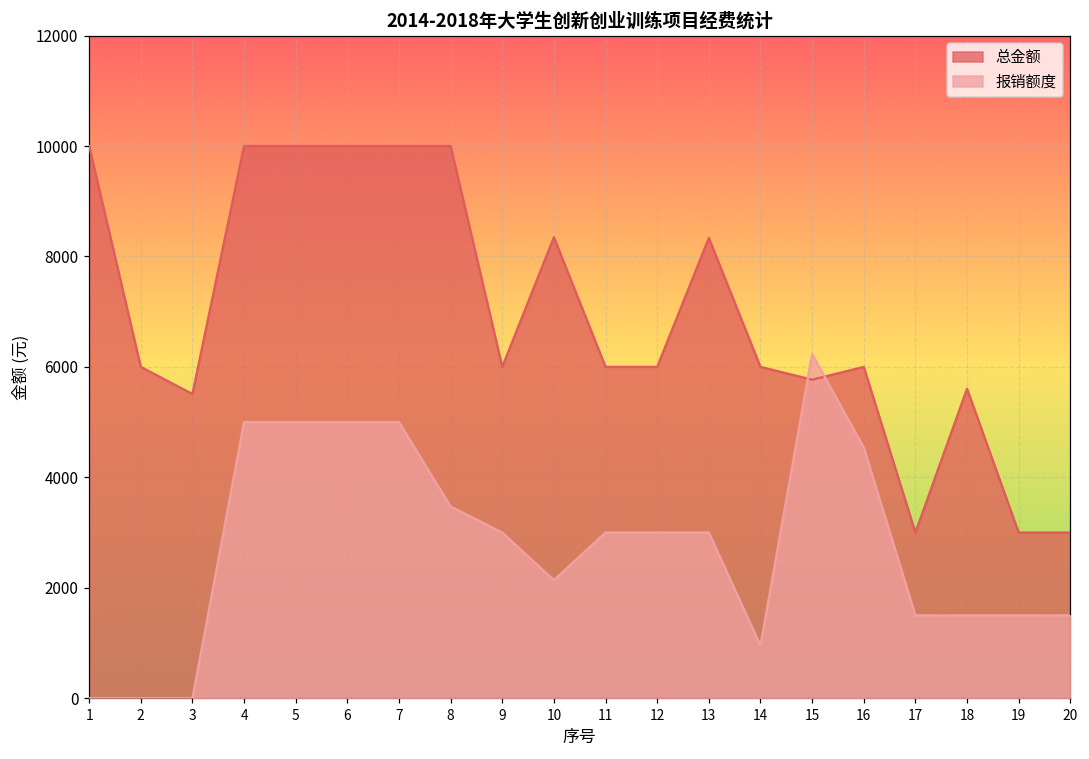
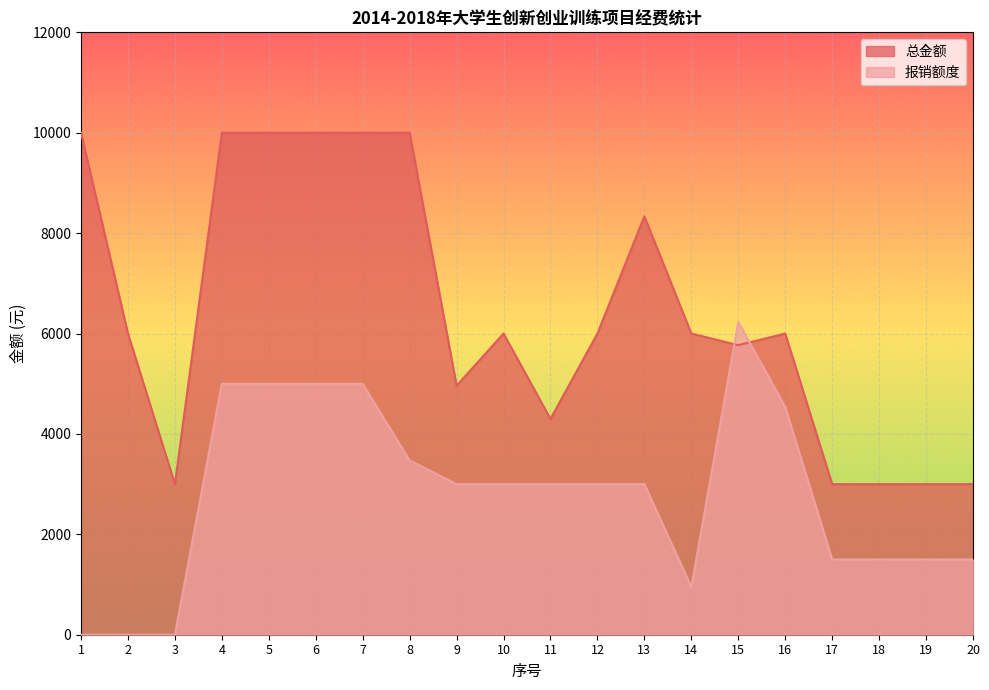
总金额, 3: 5500 -> 3000
总金额, 9: 6000 -> 5000
总金额, 10: 8300 -> 6000
报销额度, 10: 2100 -> 3000
总金额, 11: 6000 -> 4300
总金额, 18: 5600 -> 3000
